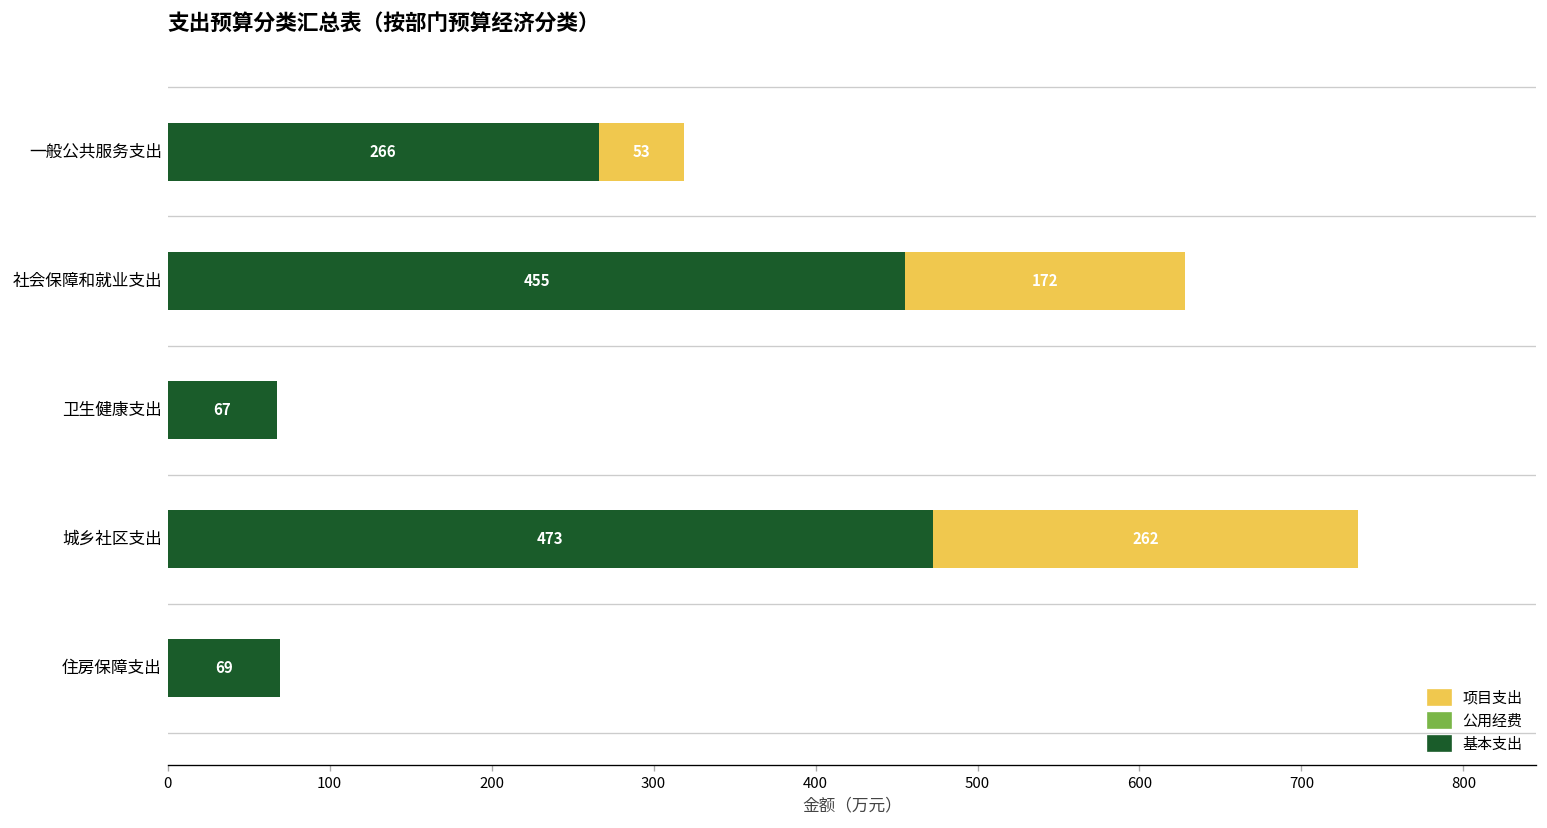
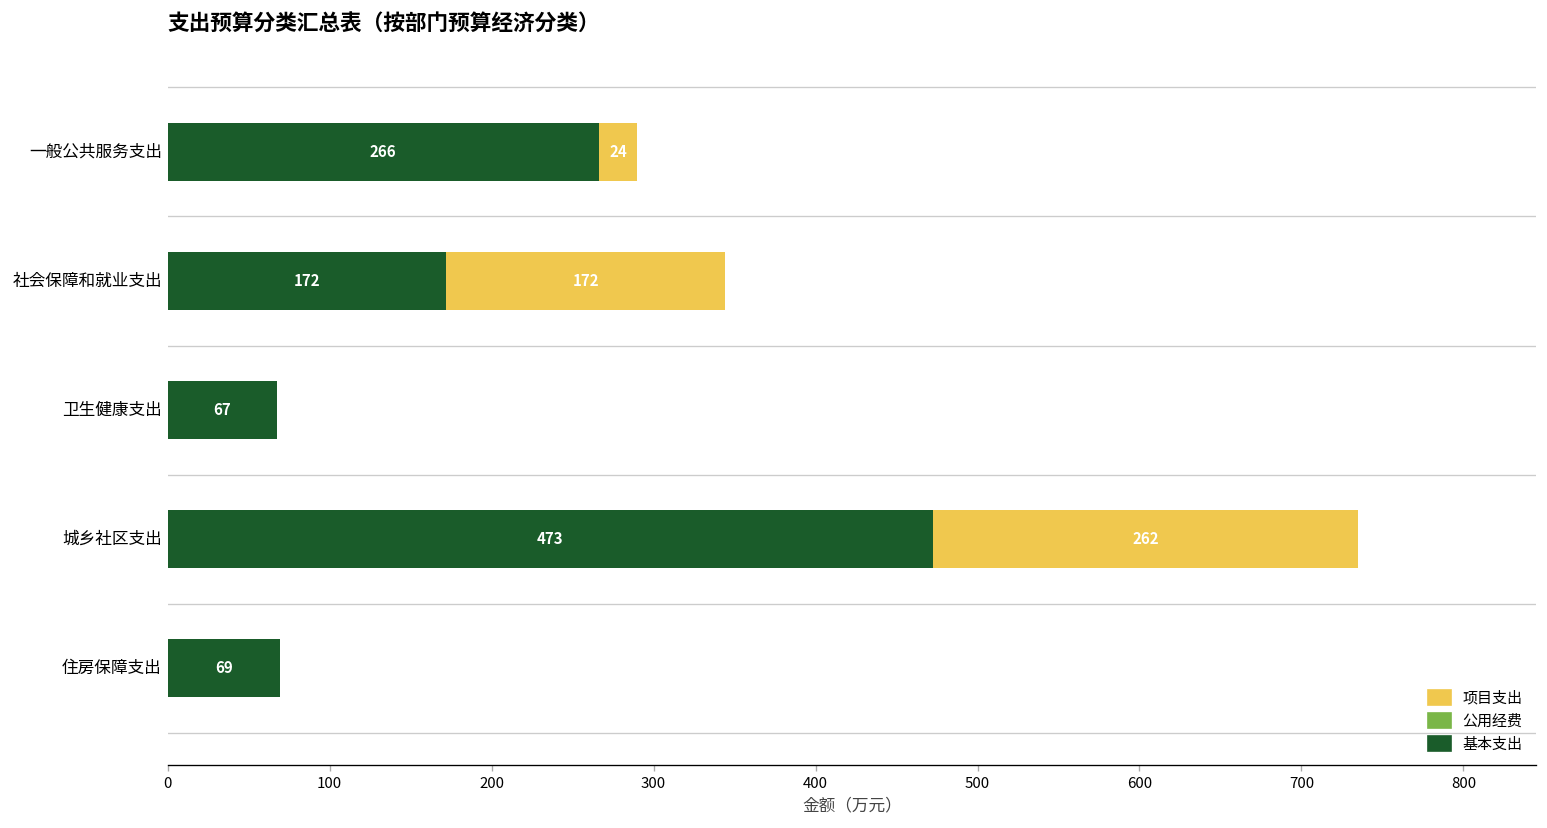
项目支出, 一般公共服务支出: 53 -> 24
基本支出, 社会保障和就业支出: 455 -> 172
